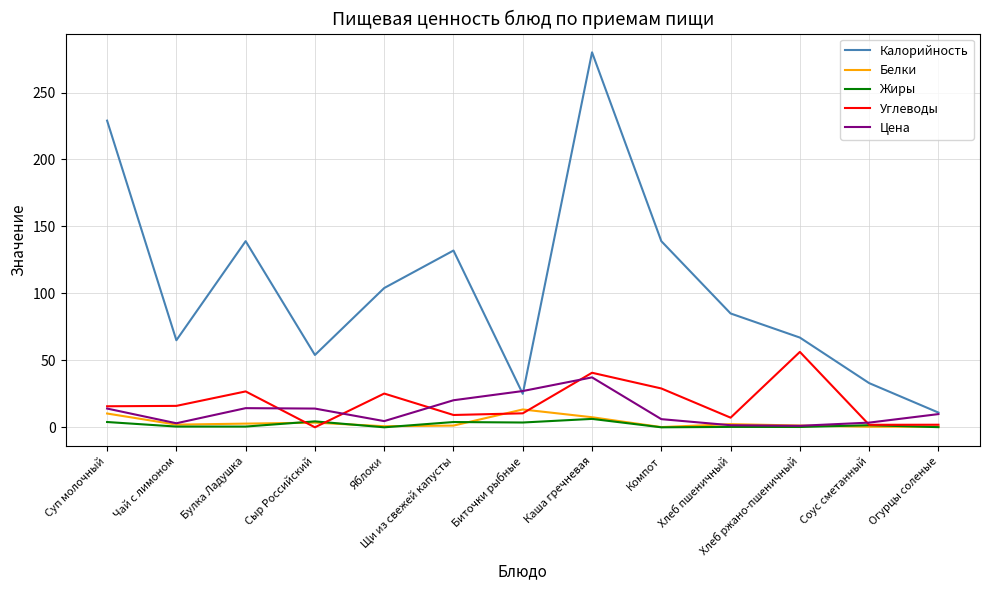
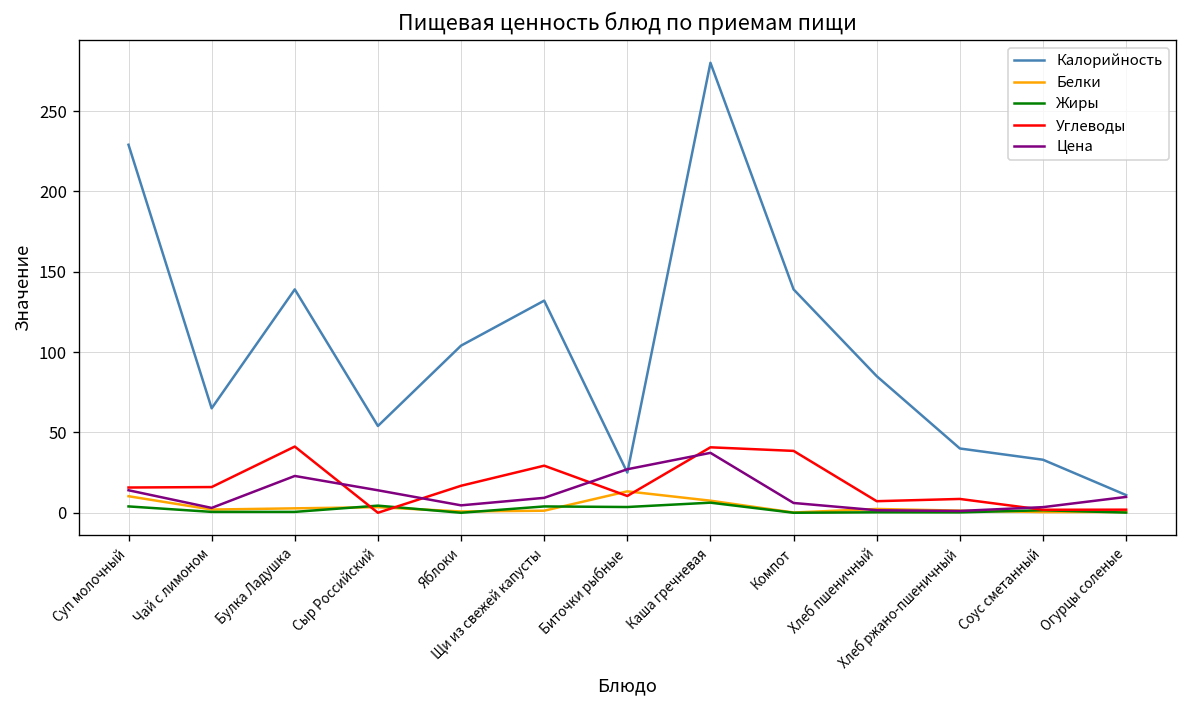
Углеводы, Булка Ладушка: 27 -> 41
Цена, Булка Ладушка: 14 -> 23
Углеводы, Яблоки: 25 -> 17
Углеводы, Щи из свежей капусты: 9 -> 29
Цена, Щи из свежей капусты: 20 -> 9
Углеводы, Компот: 29 -> 39
Калорийность, Хлеб ржано-пшеничный: 67 -> 40
Углеводы, Хлеб ржано-пшеничный: 56 -> 9
